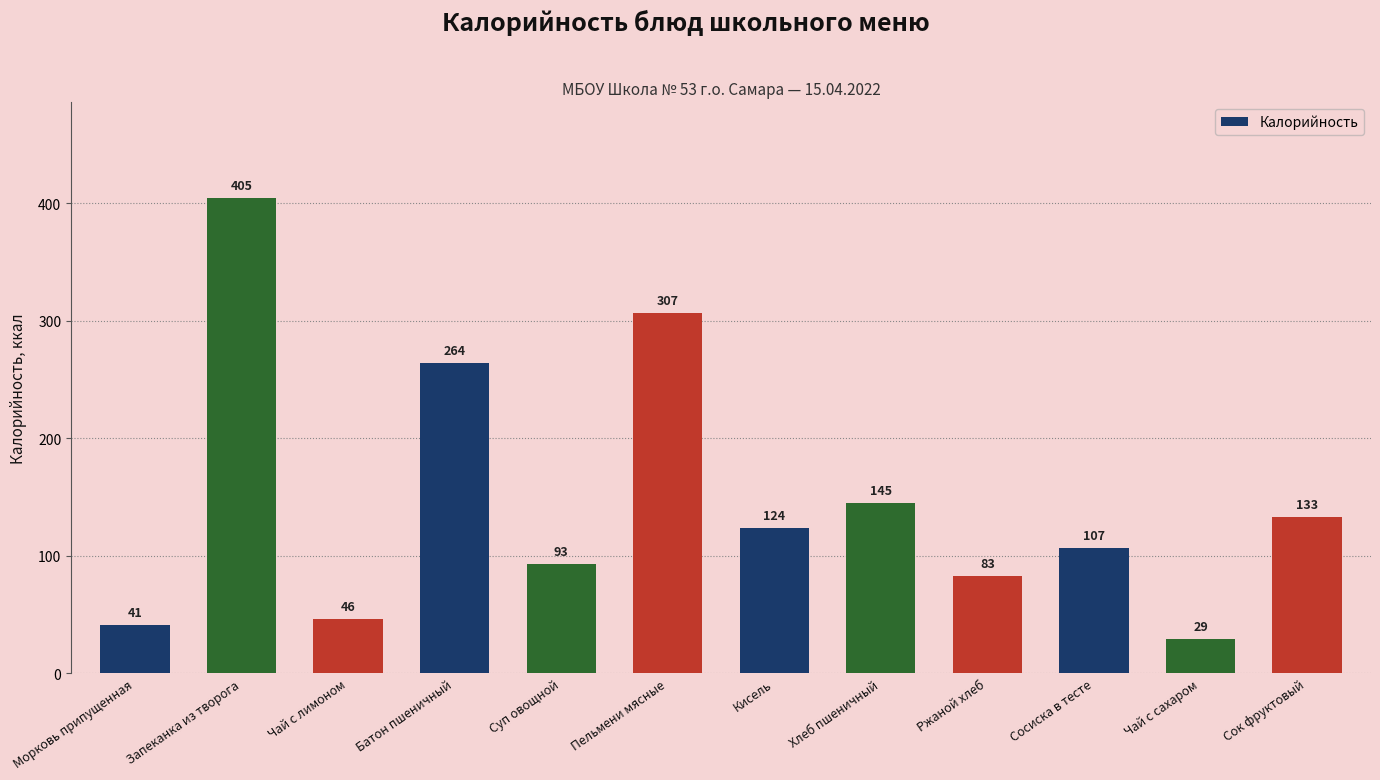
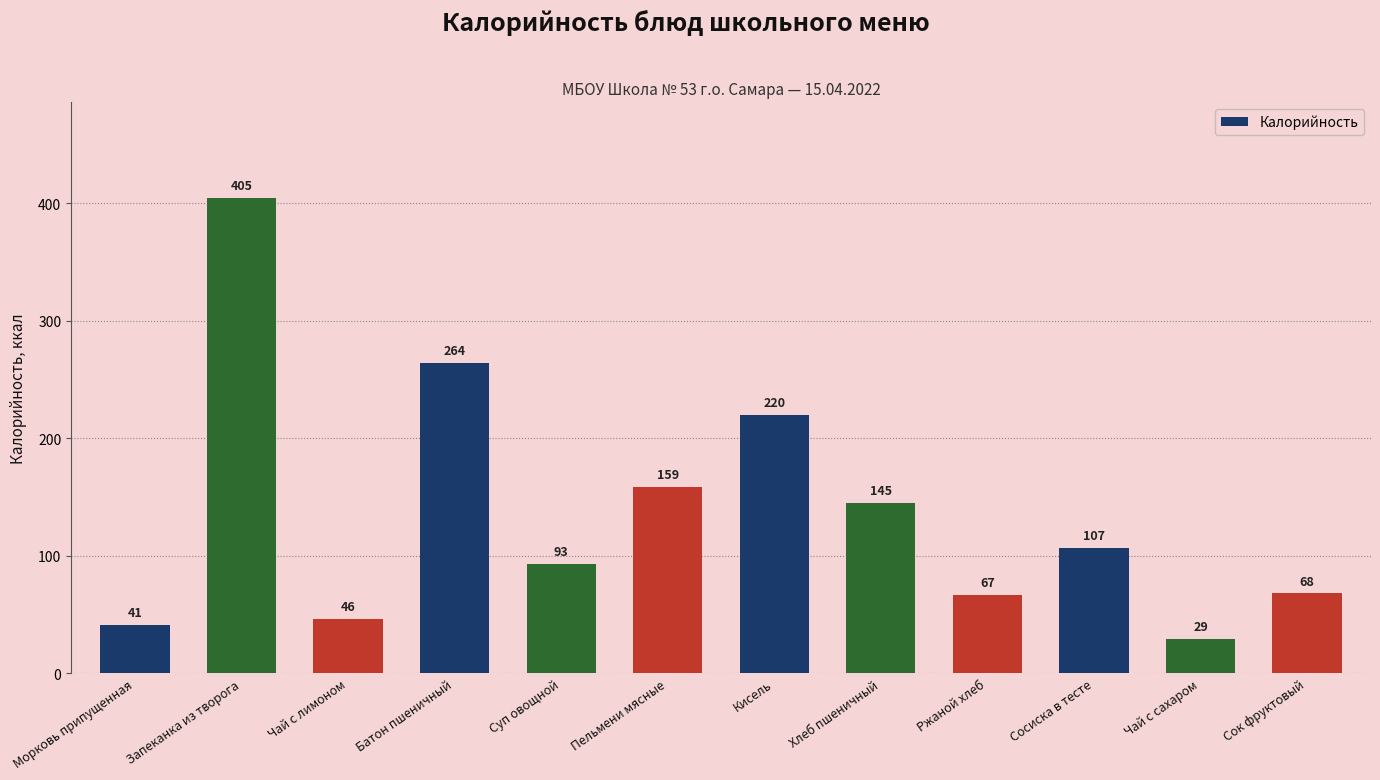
Пельмени мясные: 307 -> 159
Кисель: 124 -> 220
Ржаной хлеб: 83 -> 67
Сок фруктовый: 133 -> 68
